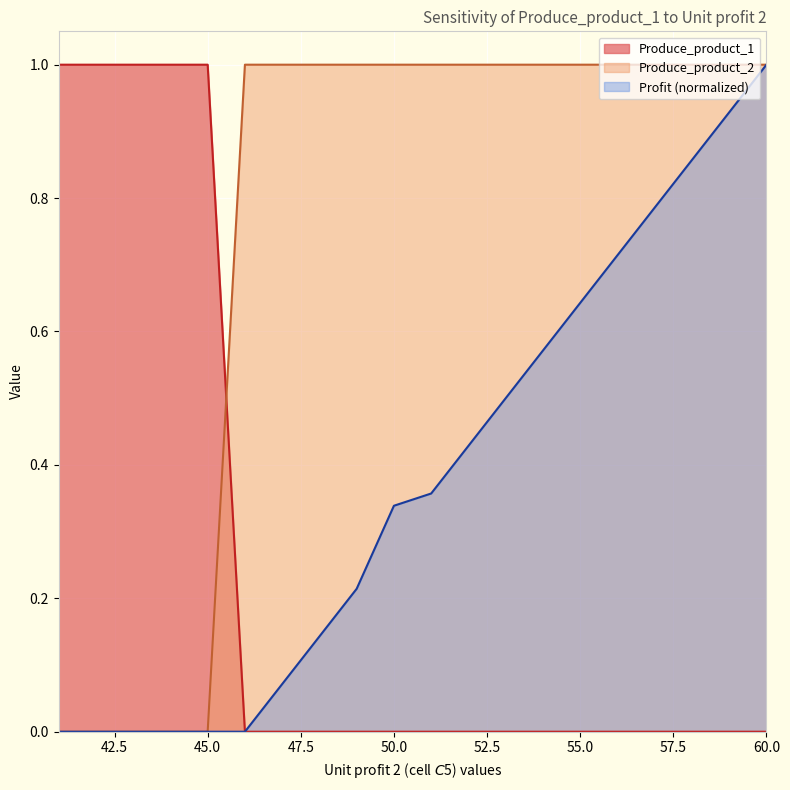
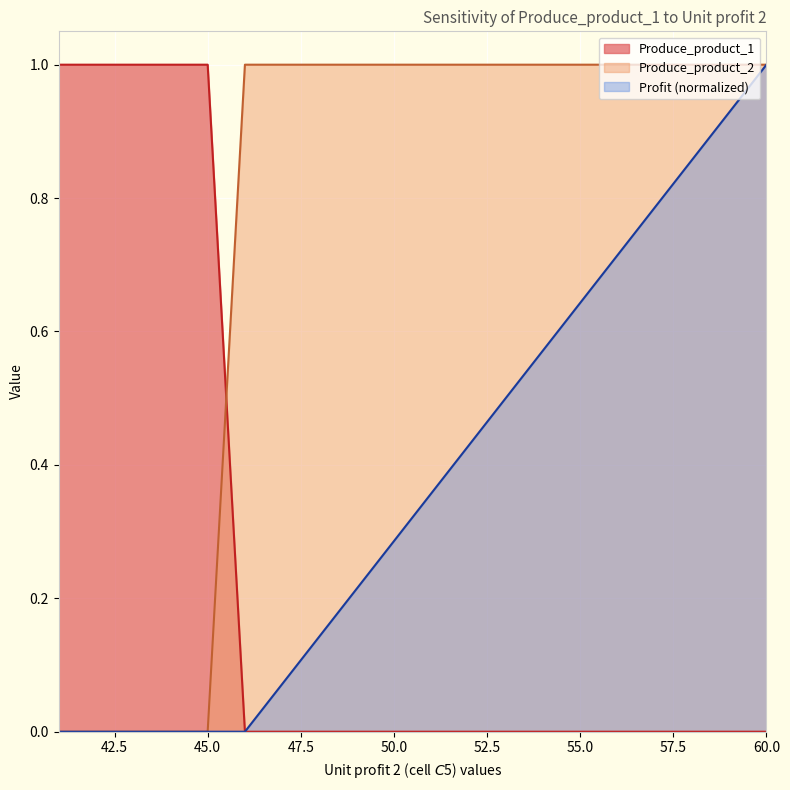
Profit (normalized), 50.0: 0.34 -> 0.29
